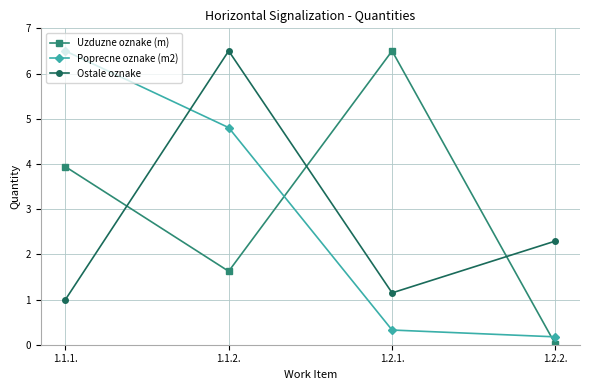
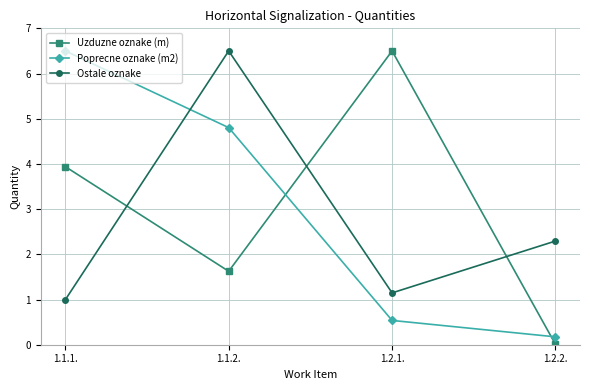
Poprecne oznake (m2), 1.2.1.: 0.3 -> 0.5
